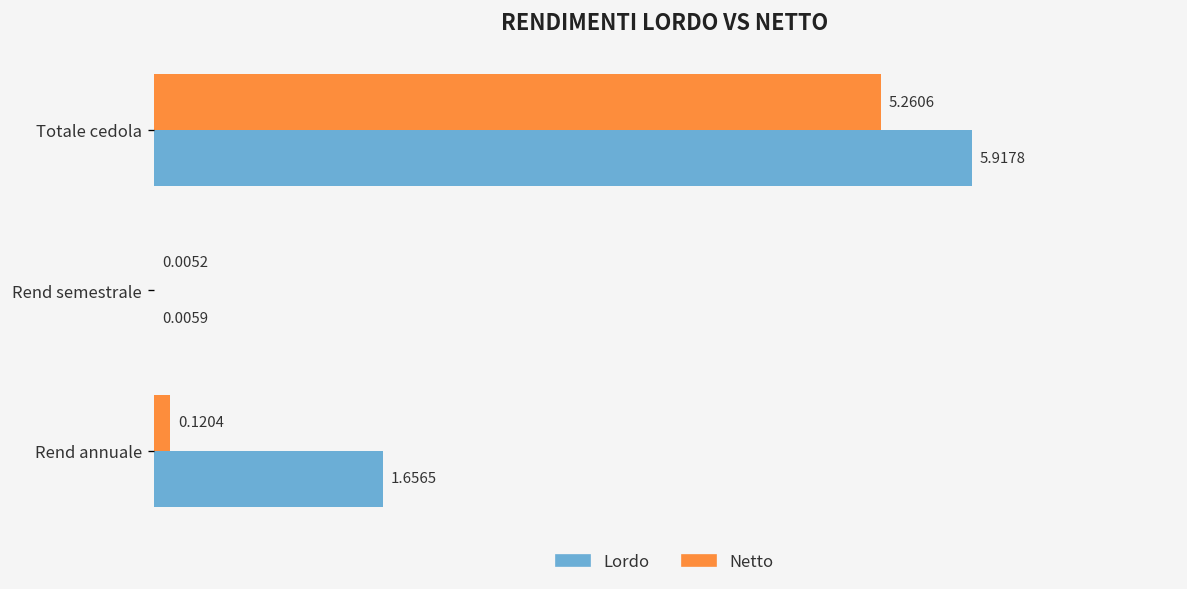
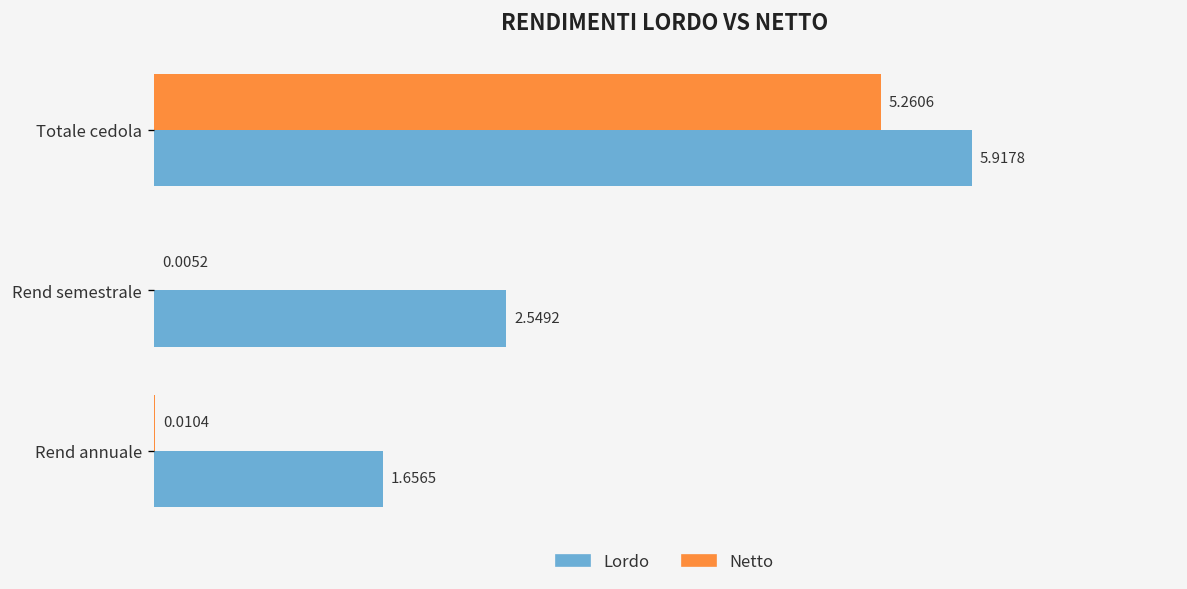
Lordo, Rend semestrale: 0.0059 -> 2.5492
Netto, Rend annuale: 0.1204 -> 0.0104
